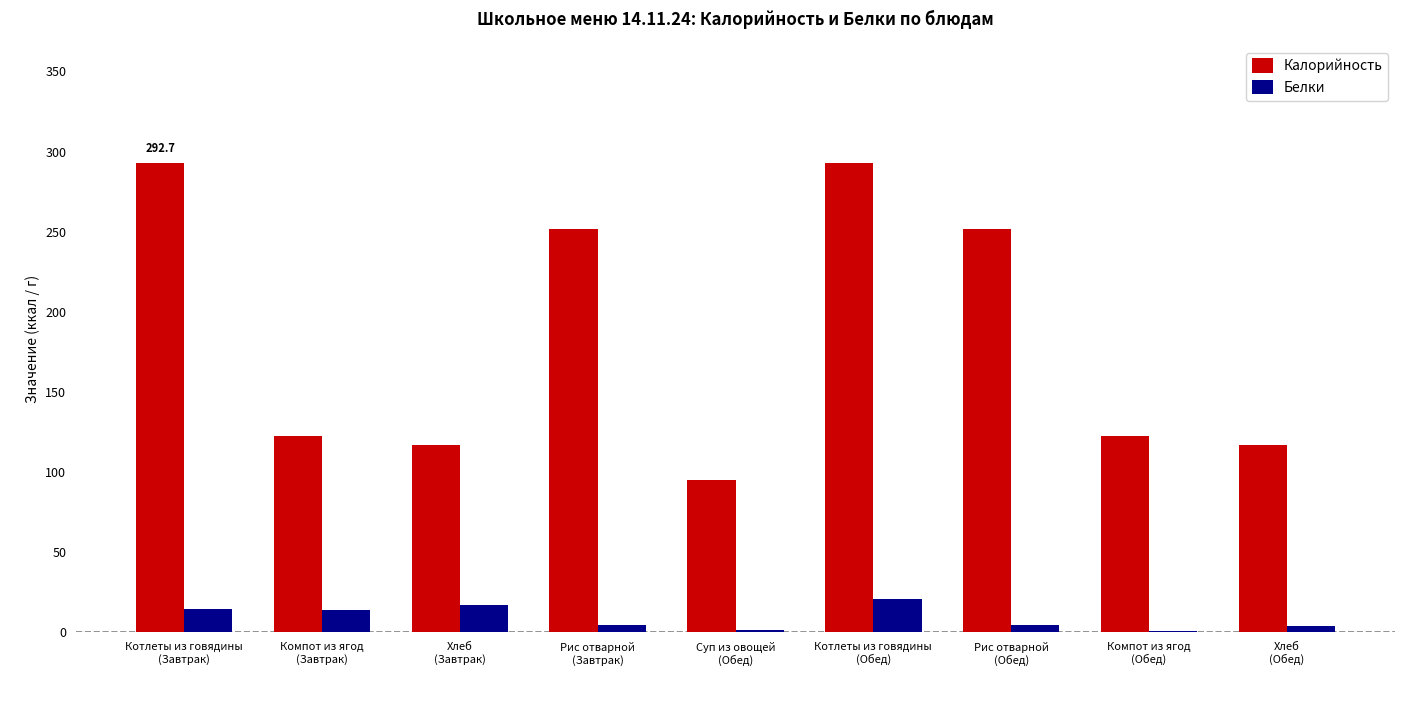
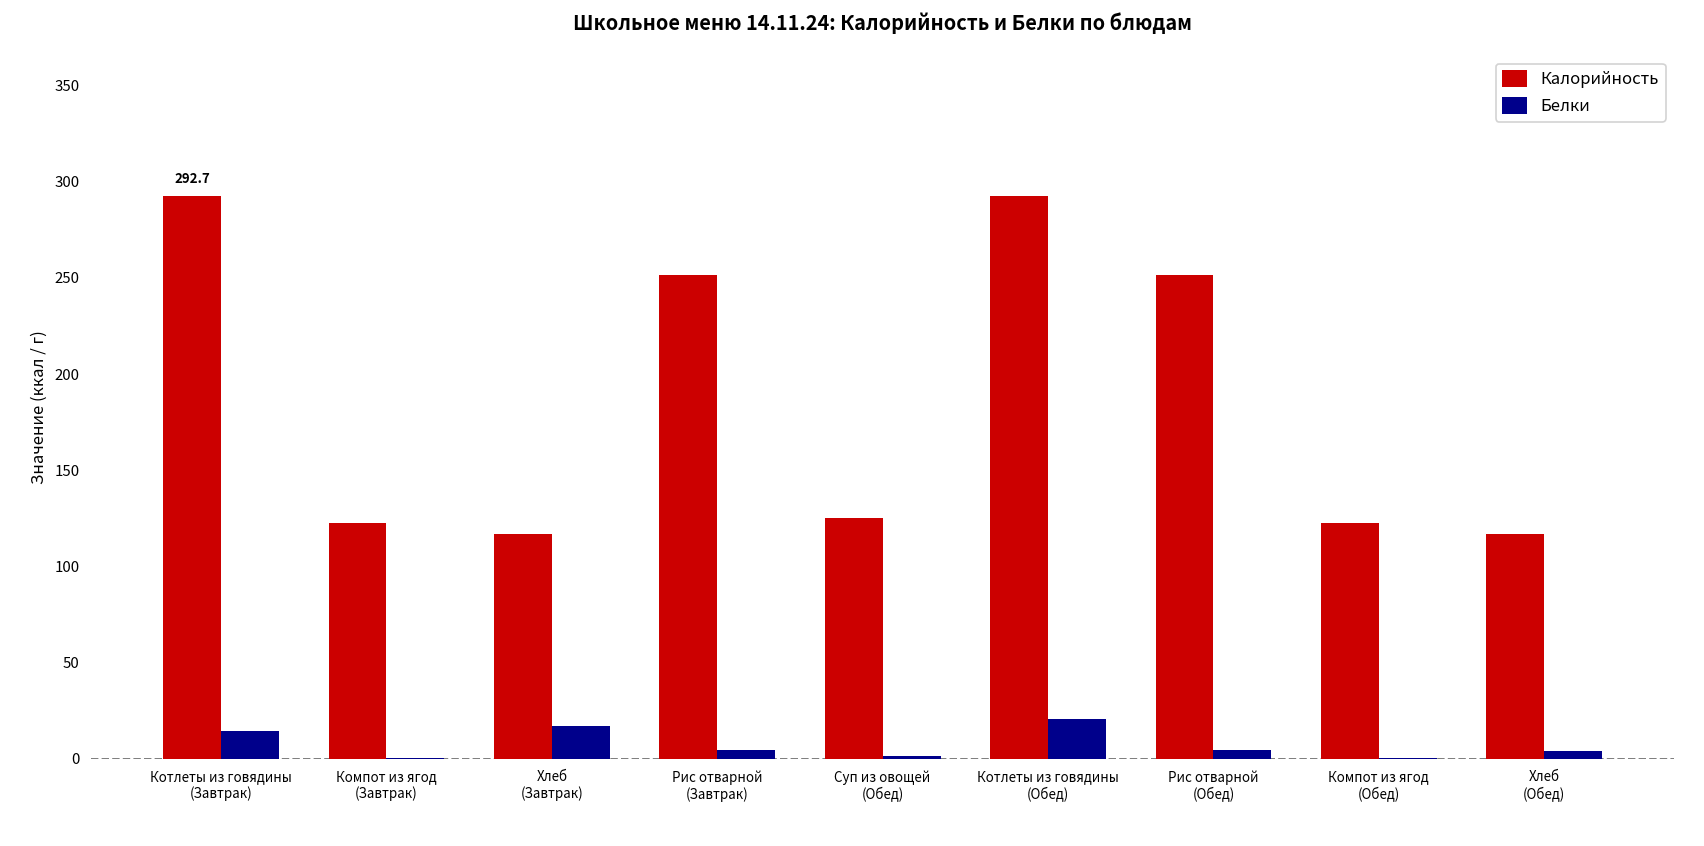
Белки, Компот из ягод (Завтрак): 14 -> 1
Калорийность, Суп из овощей (Обед): 95 -> 125
